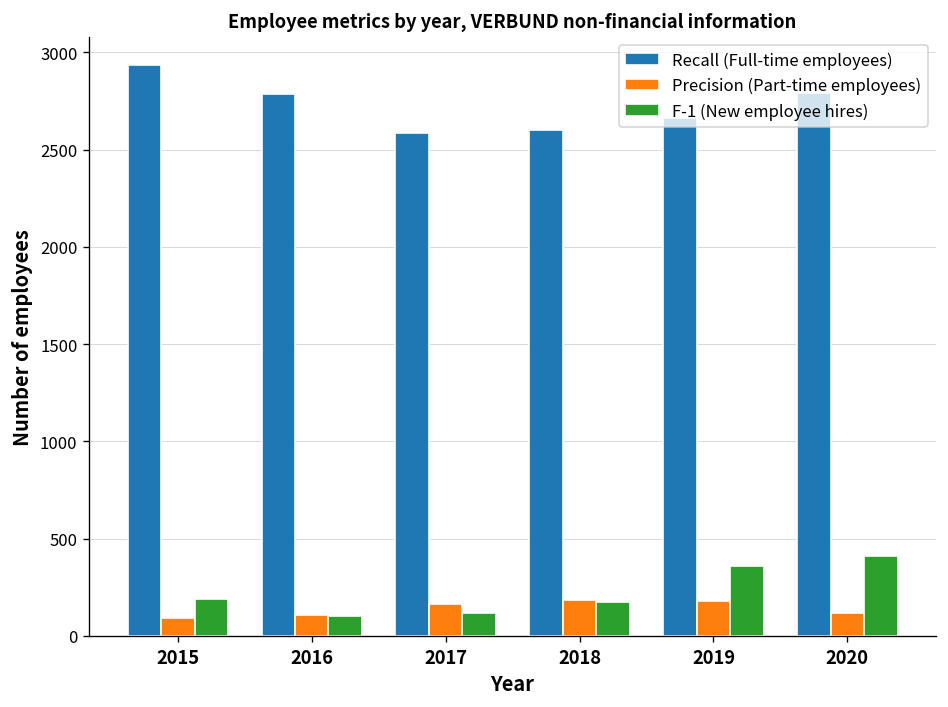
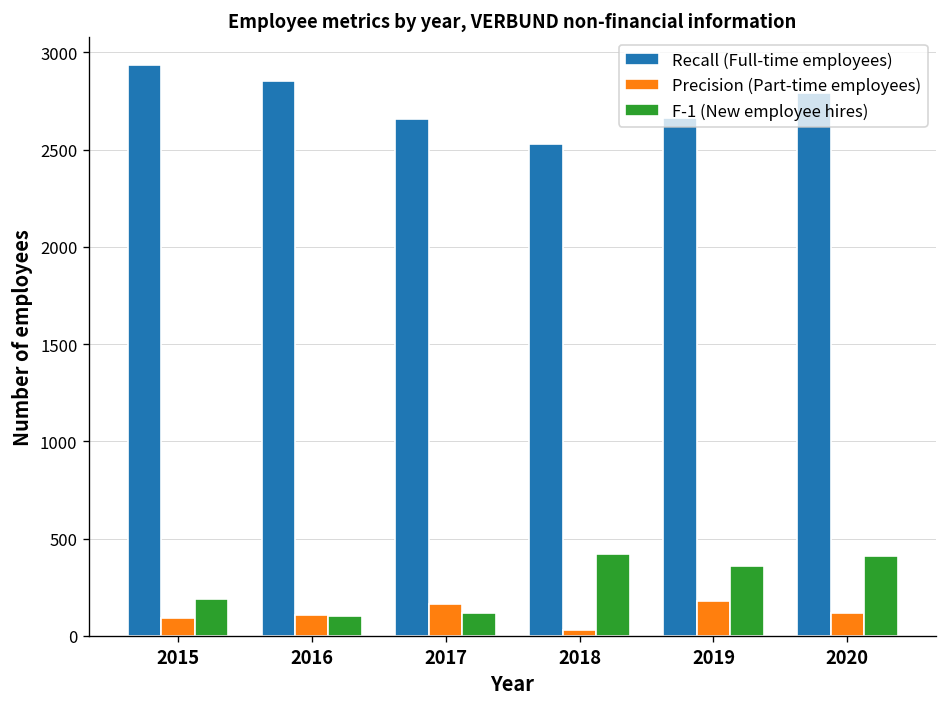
Recall (Full-time employees), 2016: 2790 -> 2850
Recall (Full-time employees), 2017: 2590 -> 2660
Recall (Full-time employees), 2018: 2600 -> 2530
Precision (Part-time employees), 2018: 180 -> 30
F-1 (New employee hires), 2018: 170 -> 420
